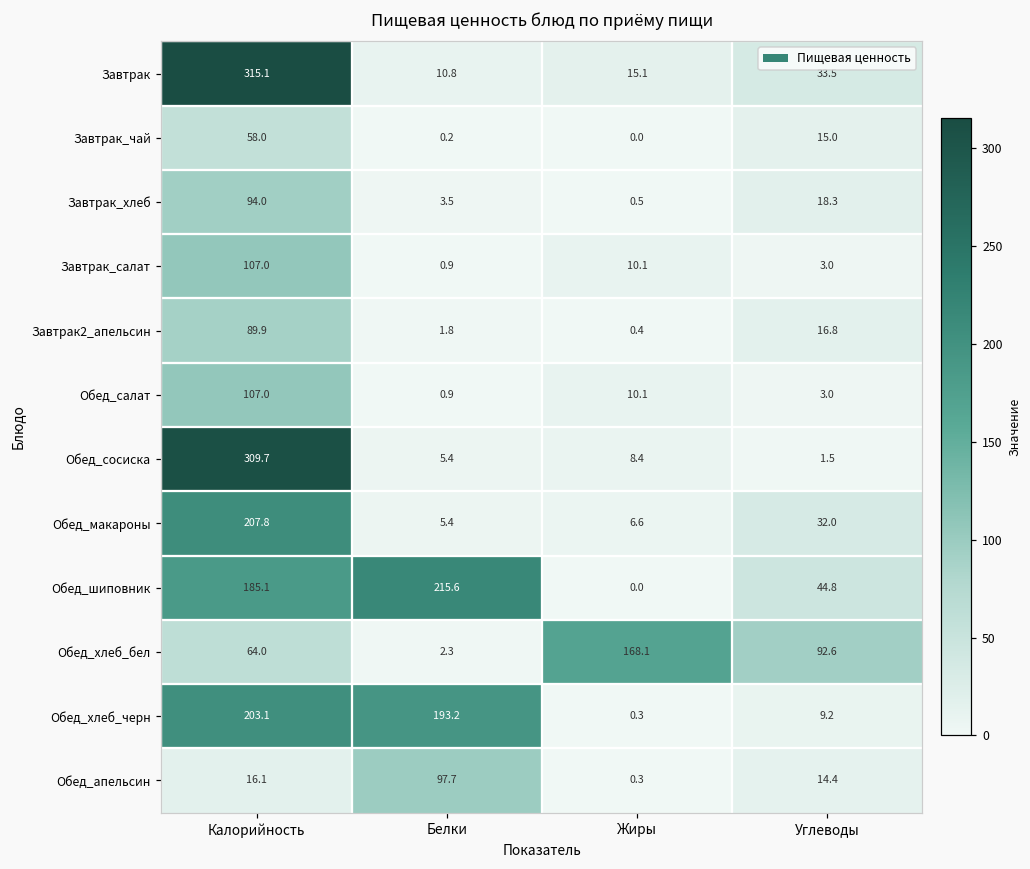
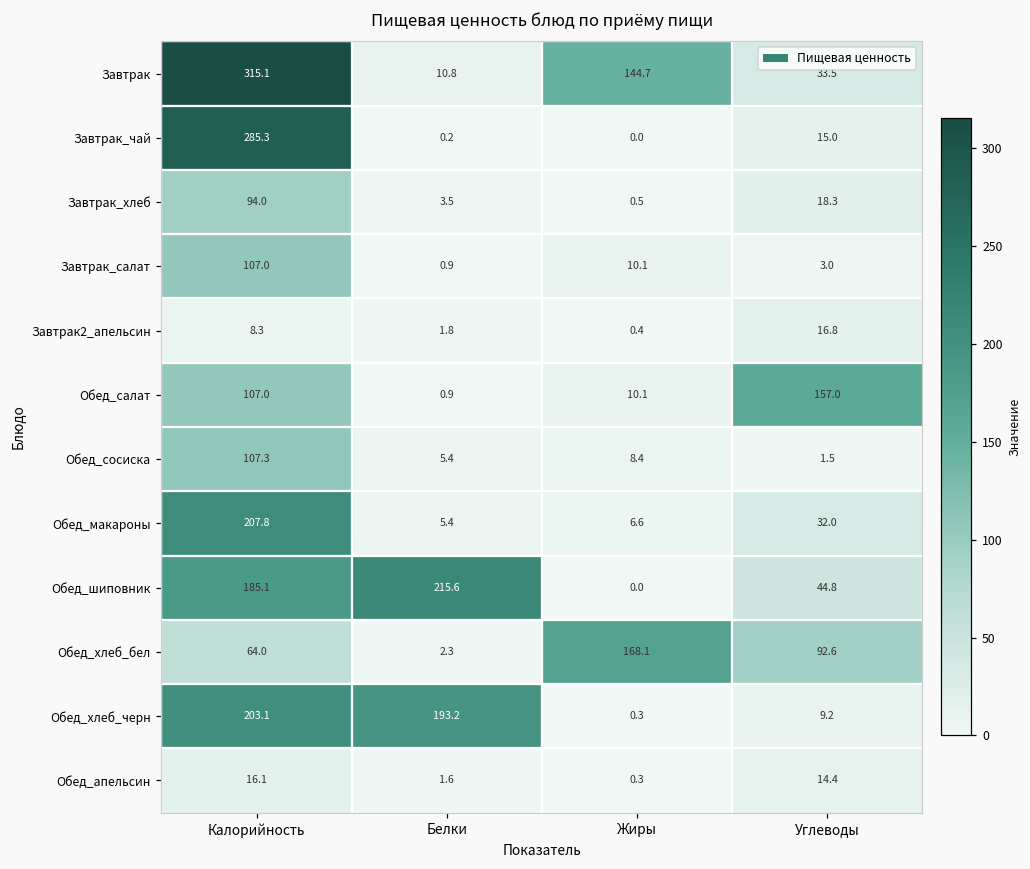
Завтрак, Жиры: 15.1 -> 144.7
Завтрак_чай, Калорийность: 58.0 -> 285.3
Завтрак2_апельсин, Калорийность: 89.9 -> 8.3
Обед_салат, Углеводы: 3.0 -> 157.0
Обед_сосиска, Калорийность: 309.7 -> 107.3
Обед_апельсин, Белки: 97.7 -> 1.6
